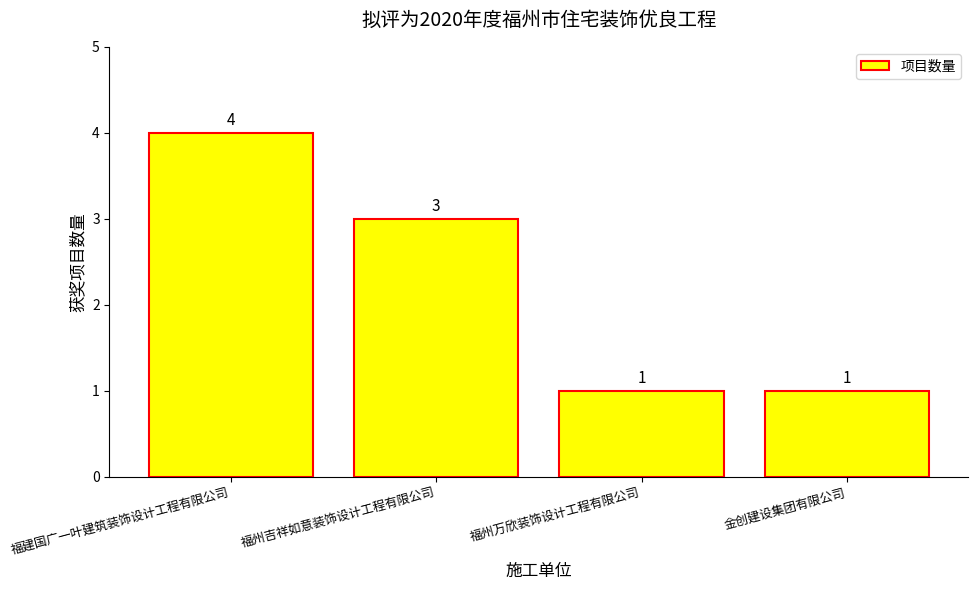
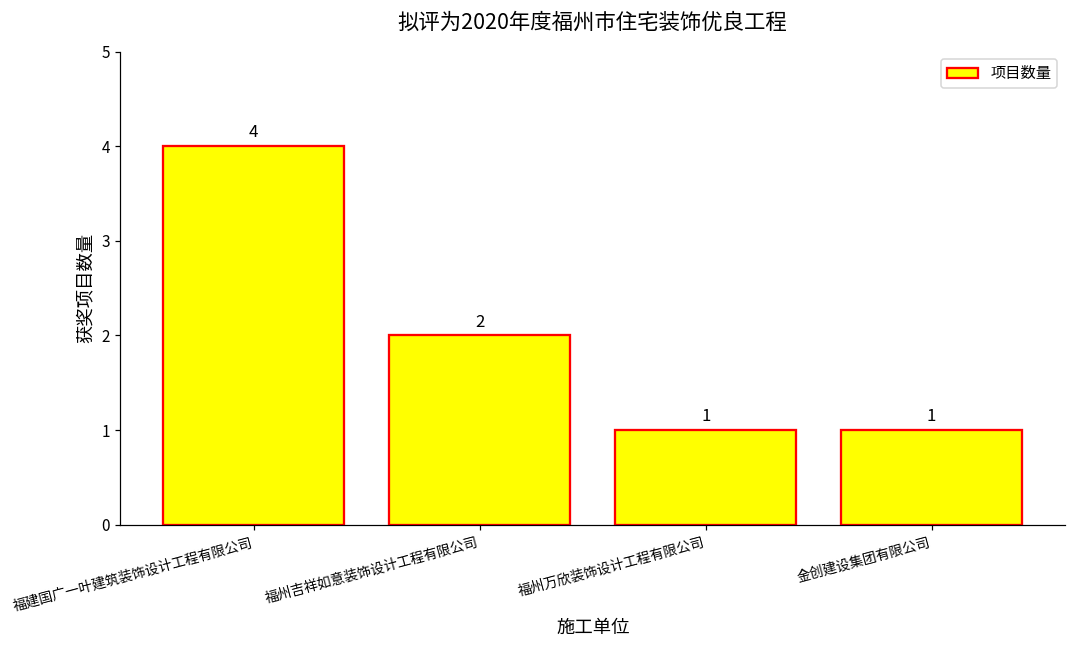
福州吉祥如意装饰设计工程有限公司: 3 -> 2
